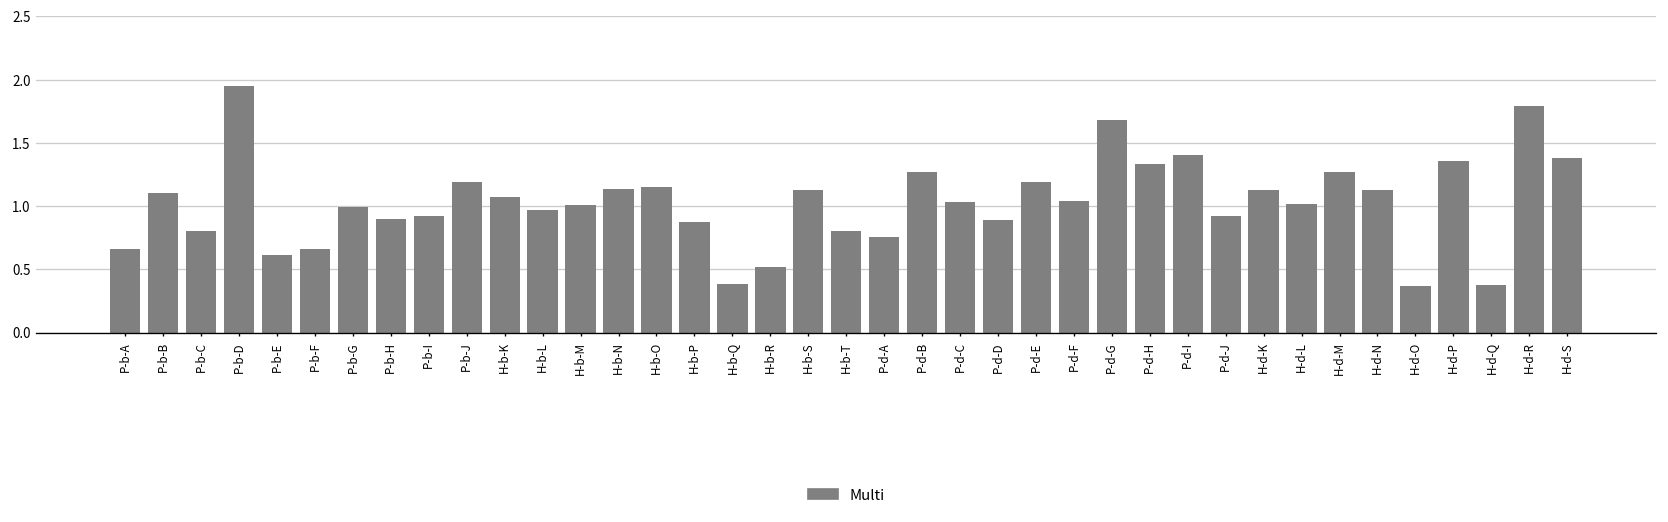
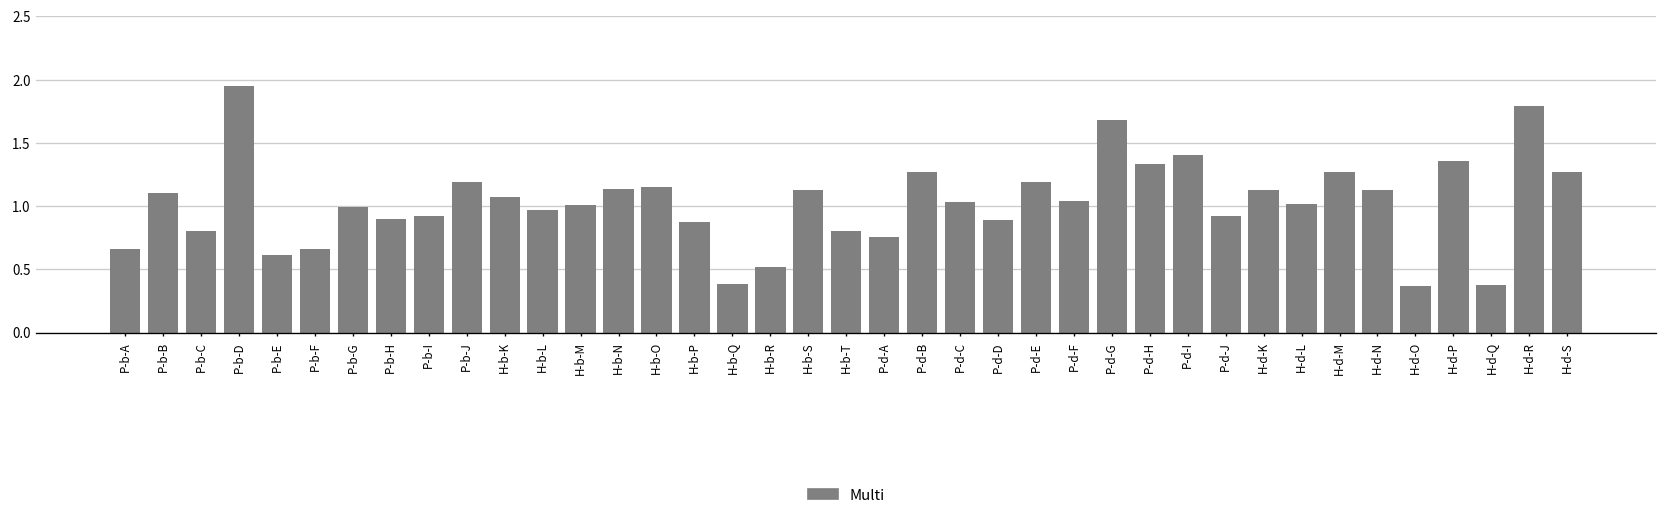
H-d-S: 1.38 -> 1.27
